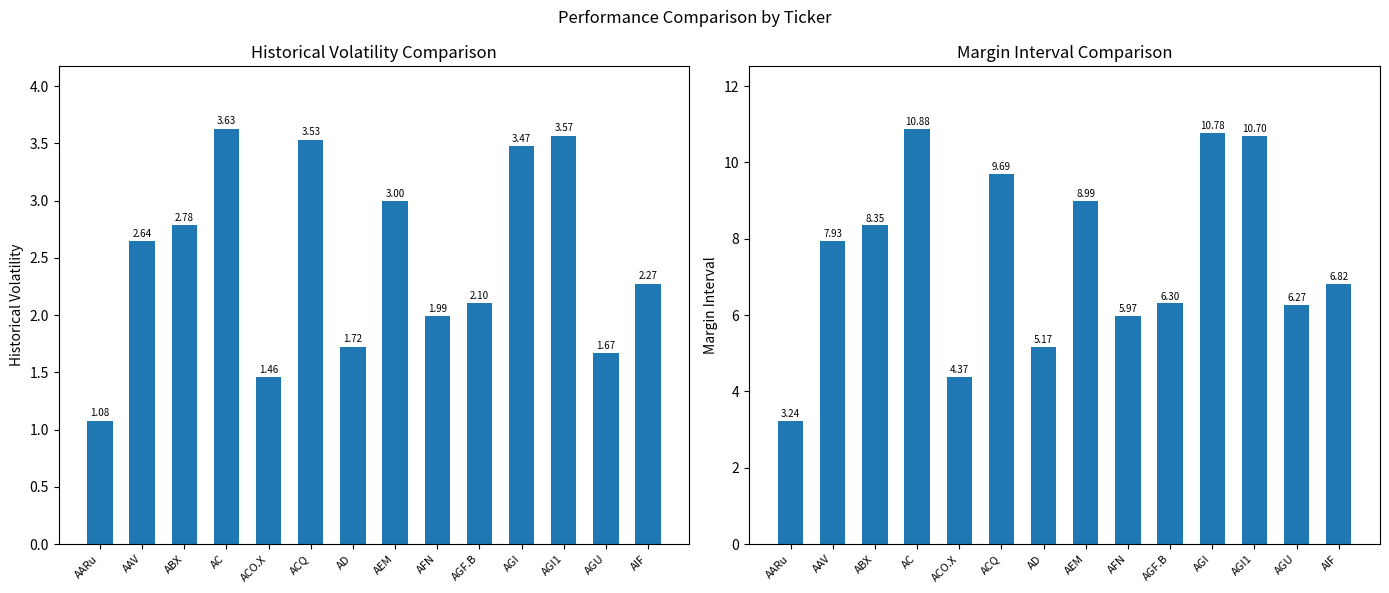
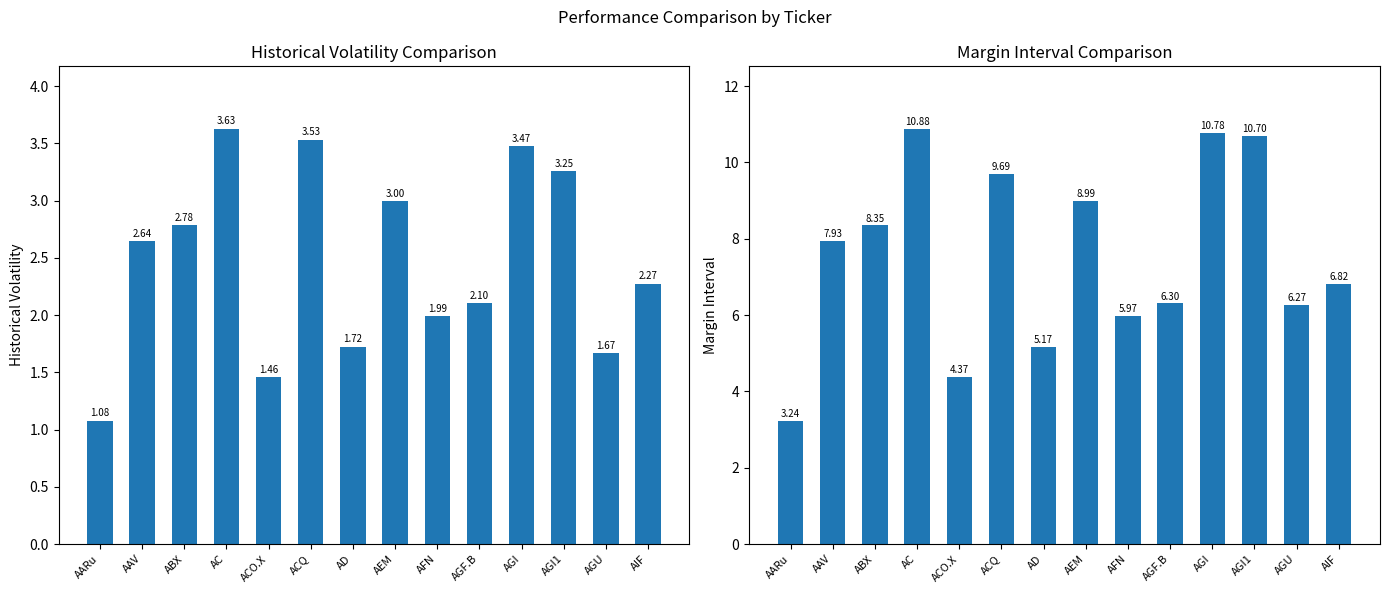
Historical Volatility Comparison, AGI1: 3.57 -> 3.25
